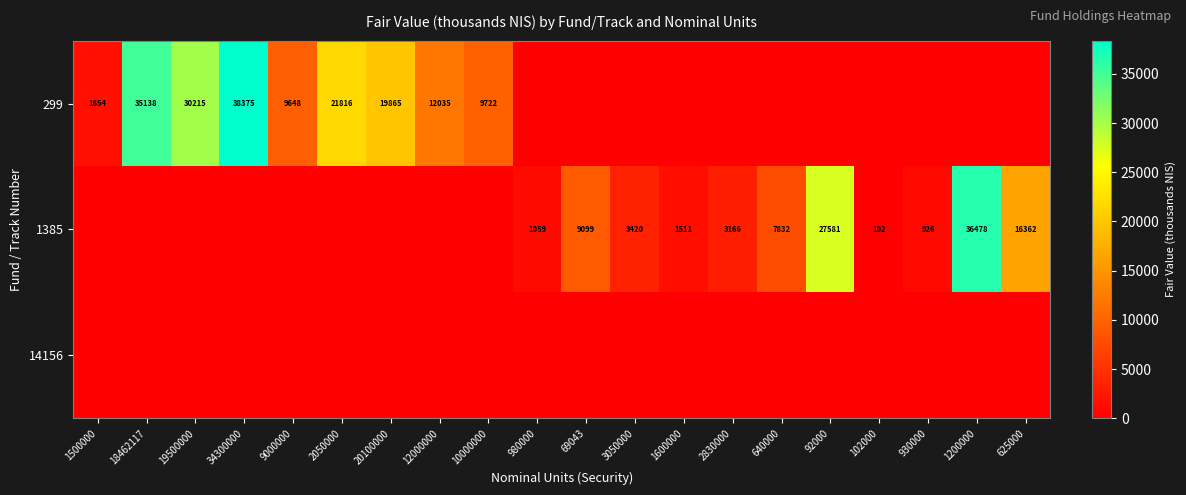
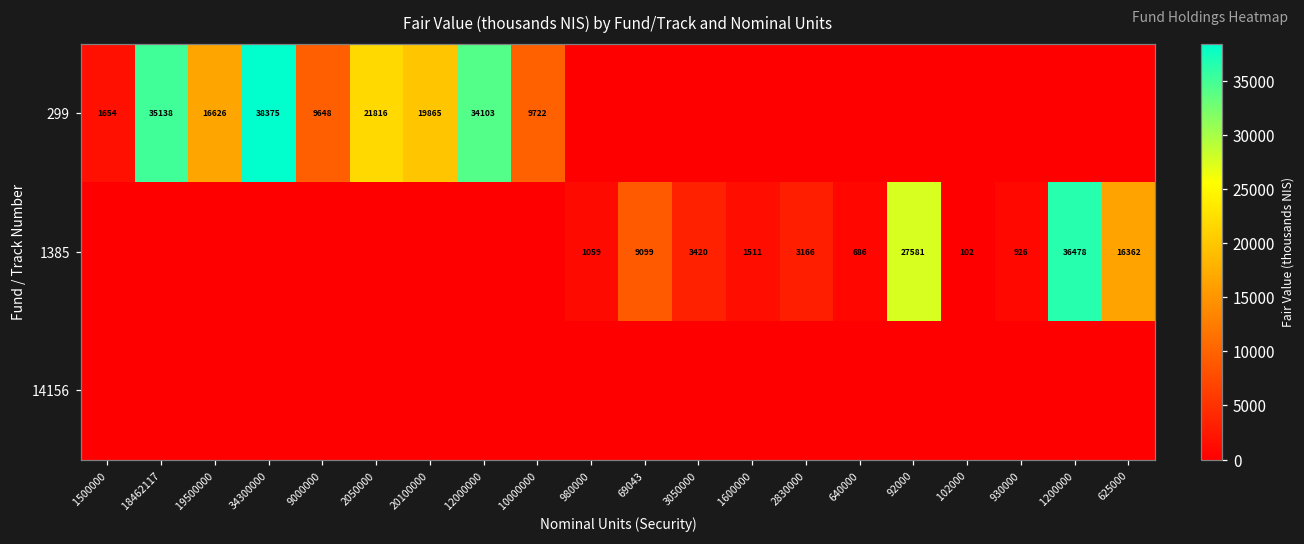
299, 19500000: 30215 -> 16626
299, 12000000: 12035 -> 34103
1385, 640000: 7832 -> 686
